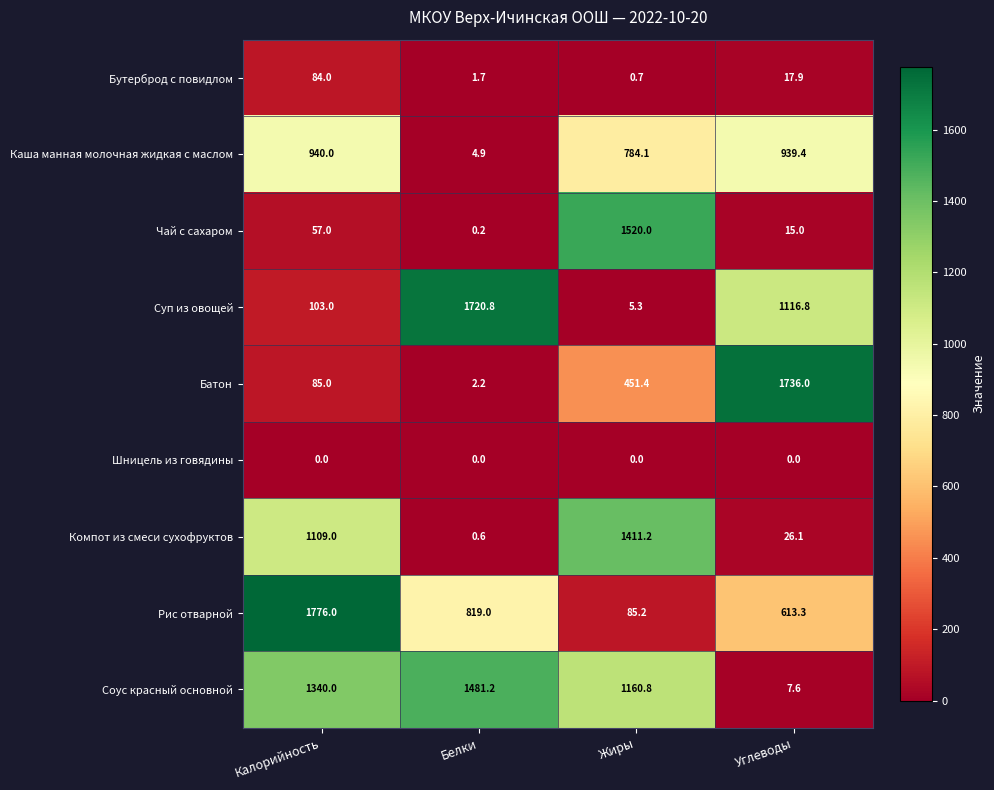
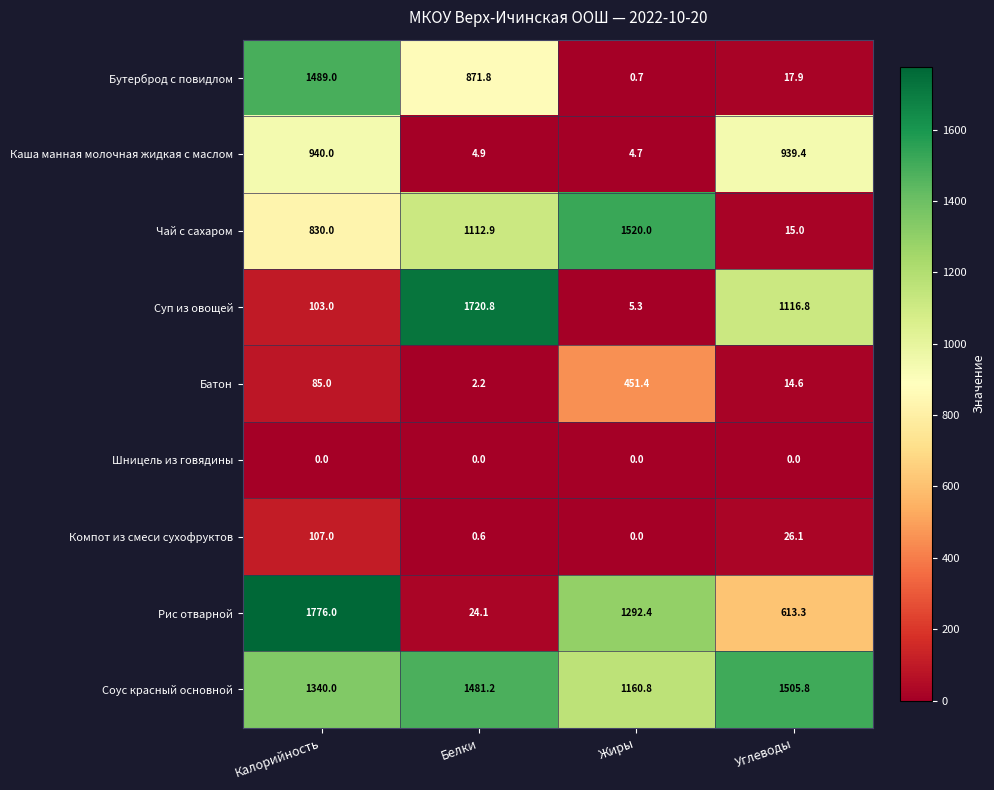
Бутерброд с повидлом, Калорийность: 84.0 -> 1489.0
Бутерброд с повидлом, Белки: 1.7 -> 871.8
Каша манная молочная жидкая с маслом, Жиры: 784.1 -> 4.7
Чай с сахаром, Калорийность: 57.0 -> 830.0
Чай с сахаром, Белки: 0.2 -> 1112.9
Батон, Углеводы: 1736.0 -> 14.6
Компот из смеси сухофруктов, Калорийность: 1109.0 -> 107.0
Компот из смеси сухофруктов, Жиры: 1411.2 -> 0.0
Рис отварной, Белки: 819.0 -> 24.1
Рис отварной, Жиры: 85.2 -> 1292.4
Соус красный основной, Углеводы: 7.6 -> 1505.8
